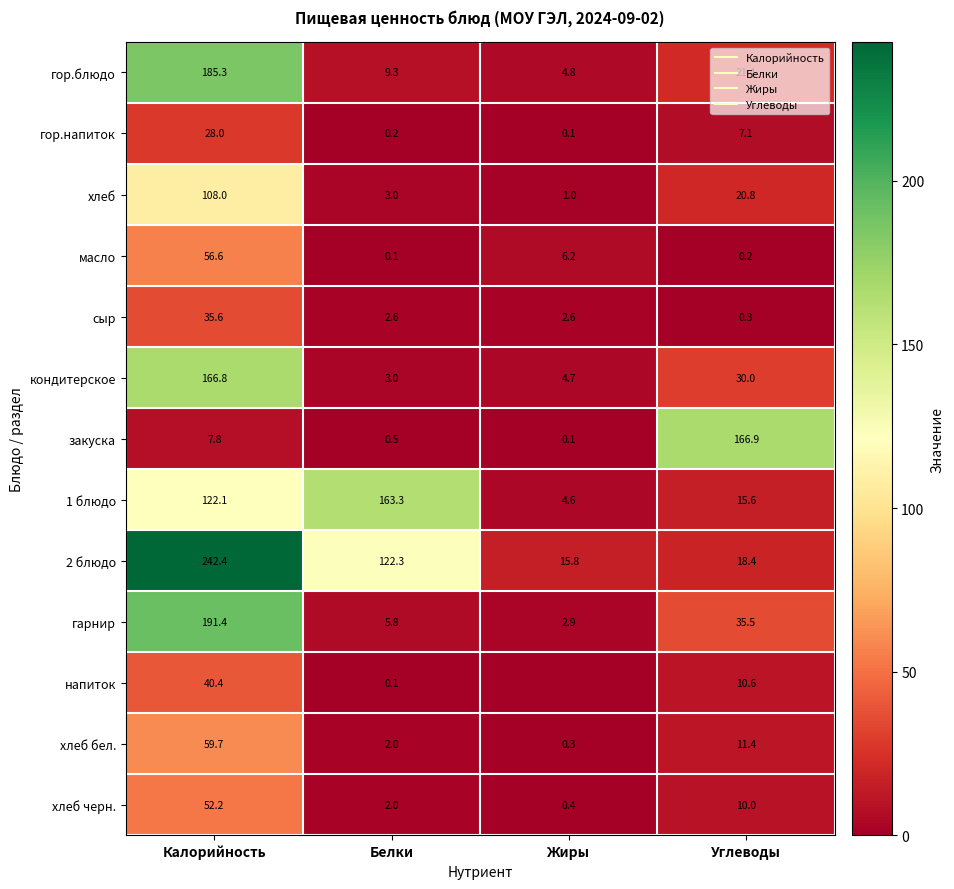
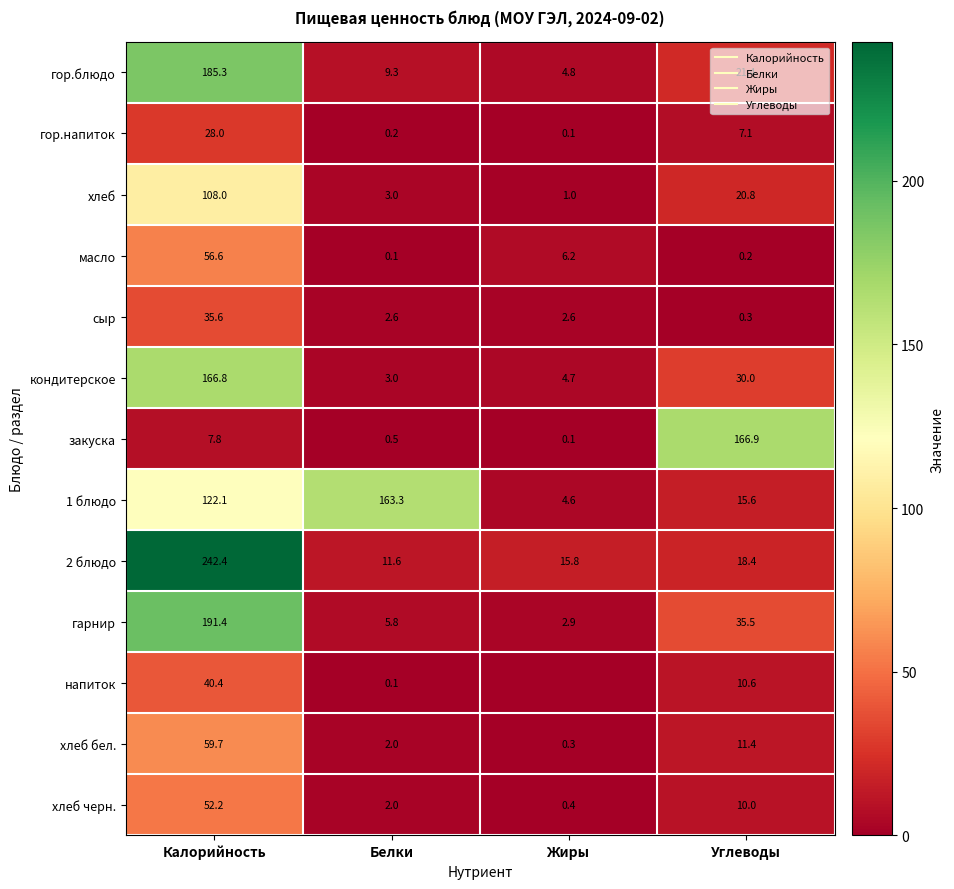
2 блюдо, Белки: 122.3 -> 11.6
